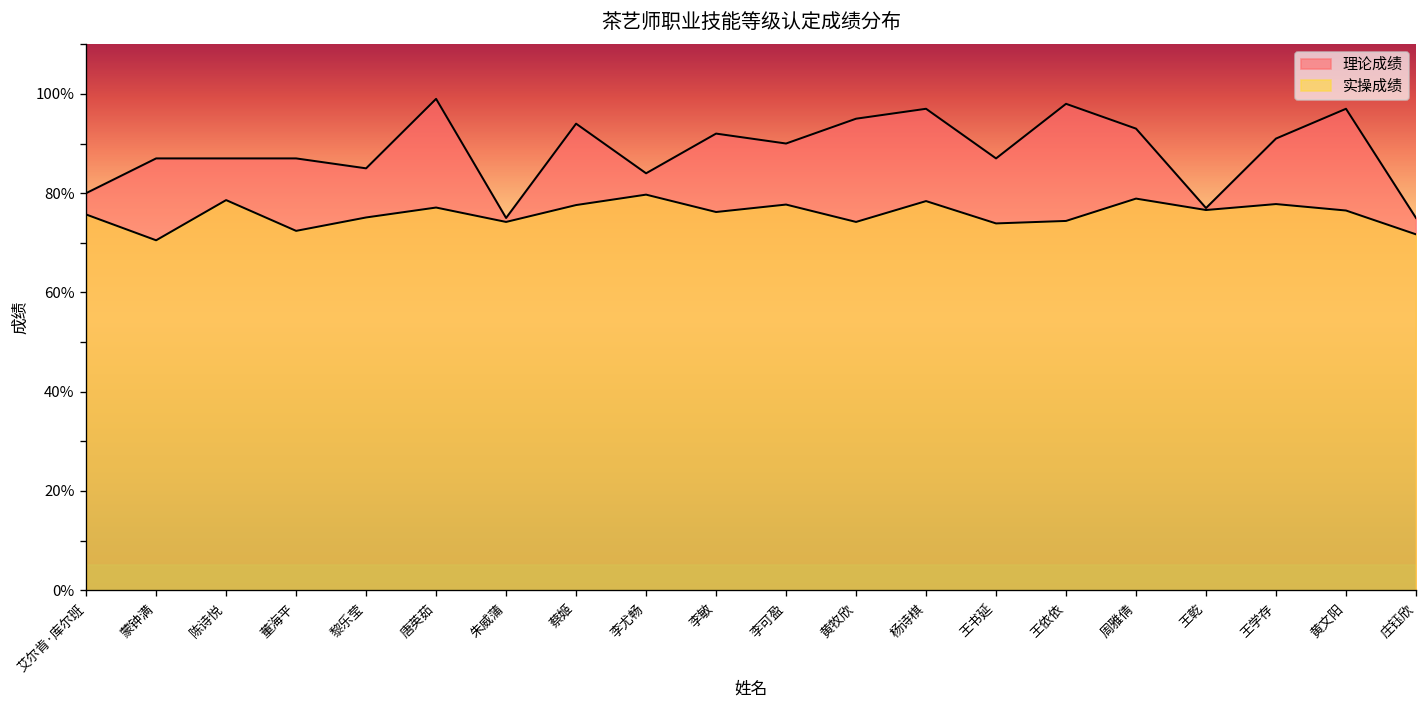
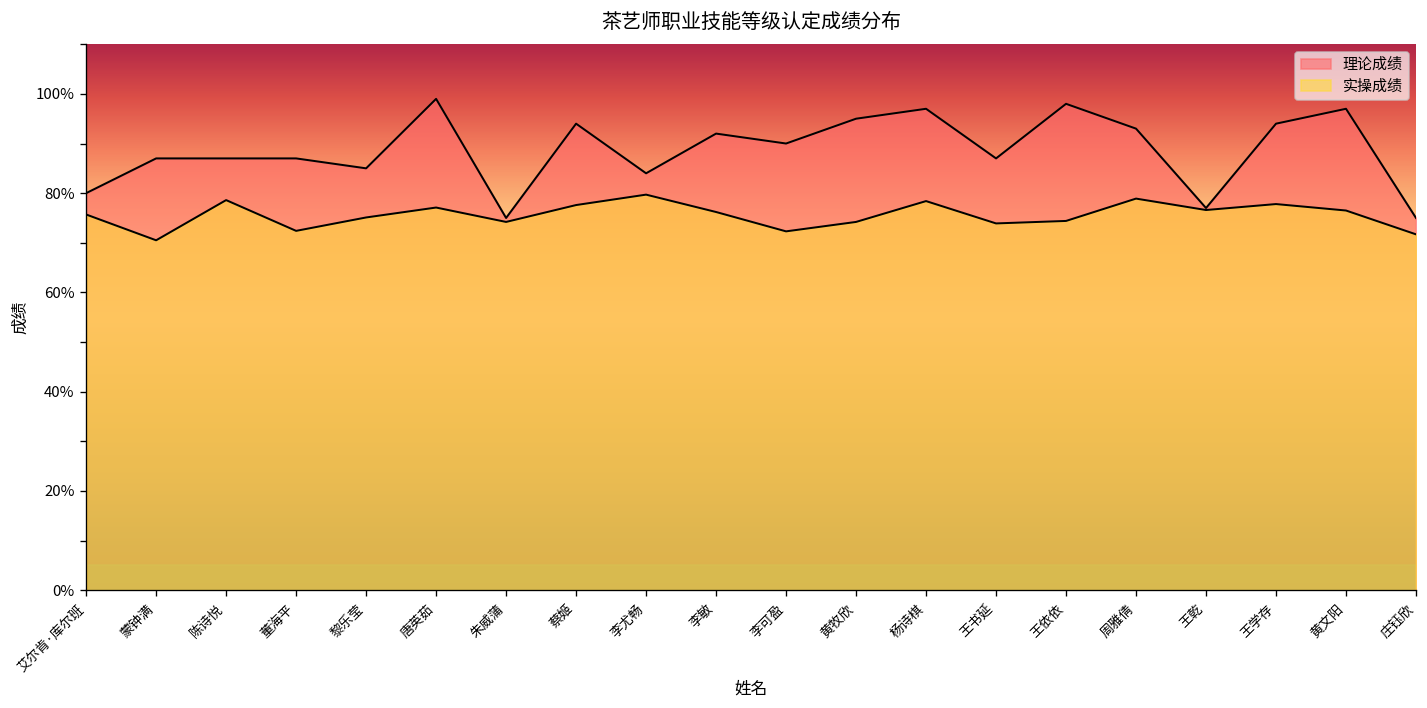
实操成绩, 李可盈: 78% -> 72%
理论成绩, 王学存: 91% -> 94%
